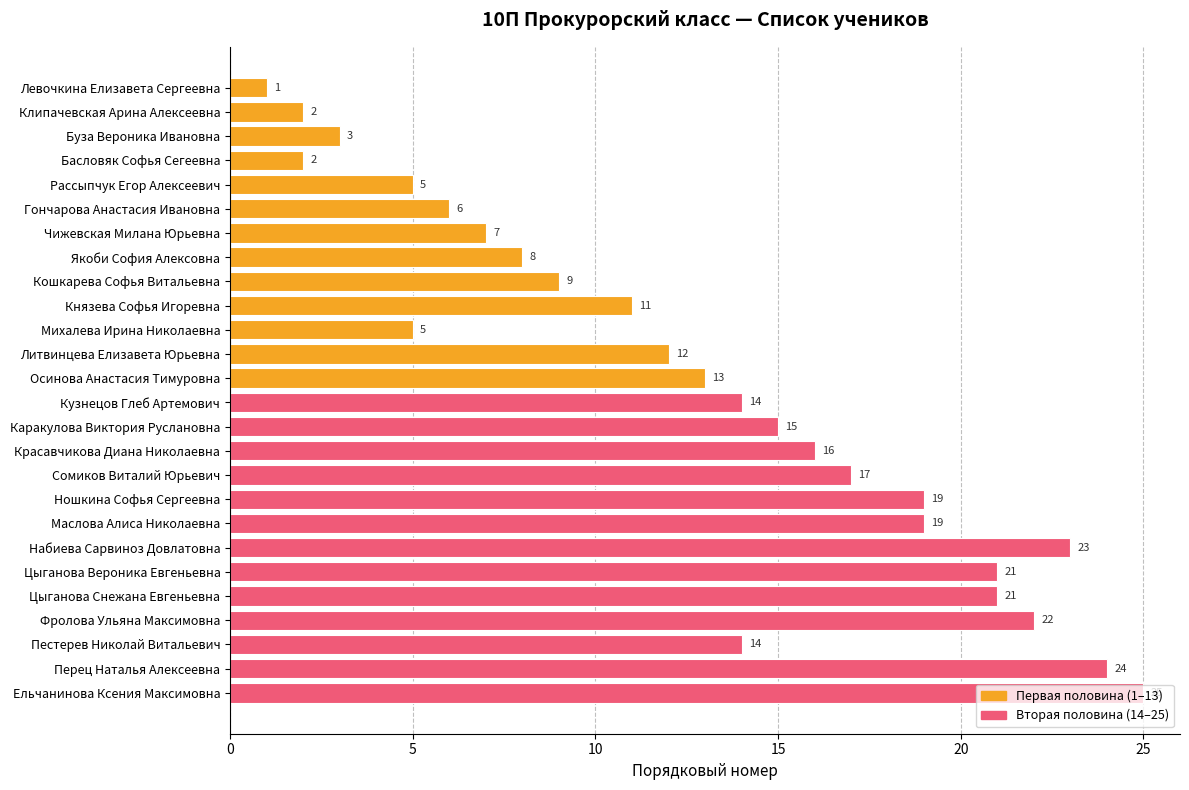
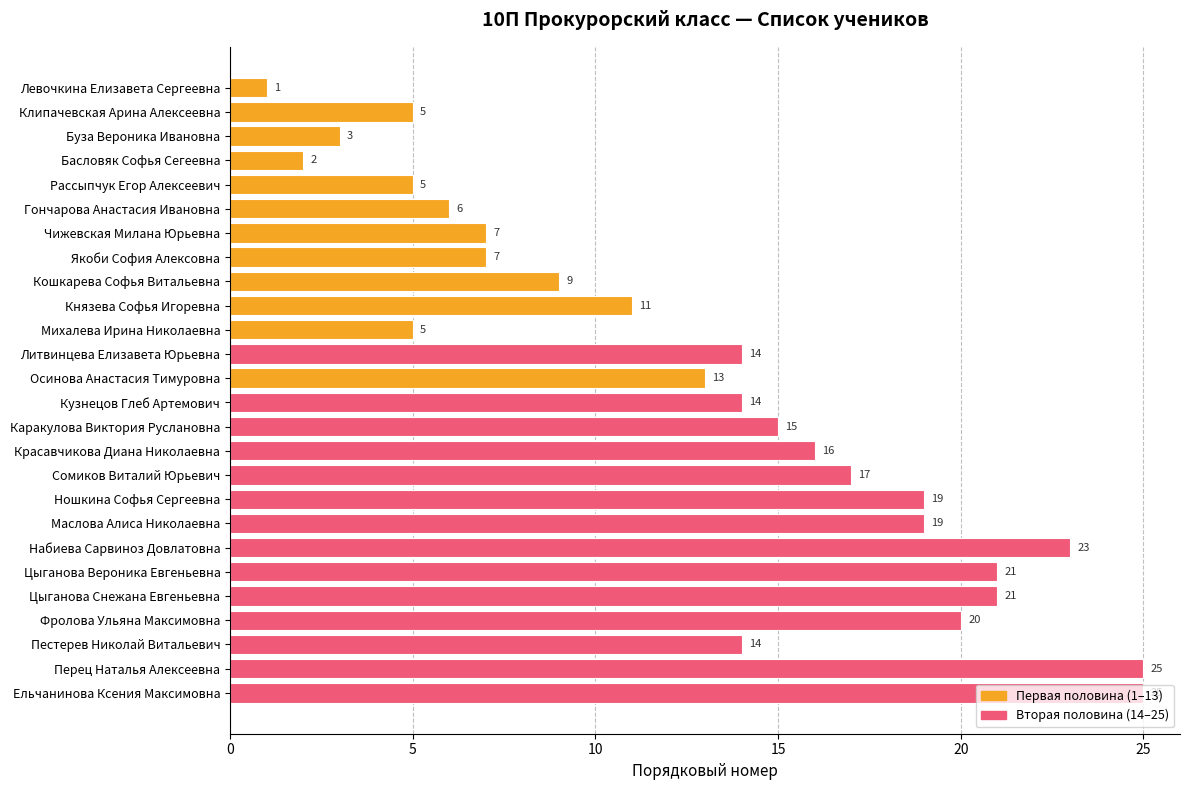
Клипачевская Арина Алексеевна: 2 -> 5
Якоби София Алексовна: 8 -> 7
Литвинцева Елизавета Юрьевна: 12 -> 14
Фролова Ульяна Максимовна: 22 -> 20
Перец Наталья Алексеевна: 24 -> 25
